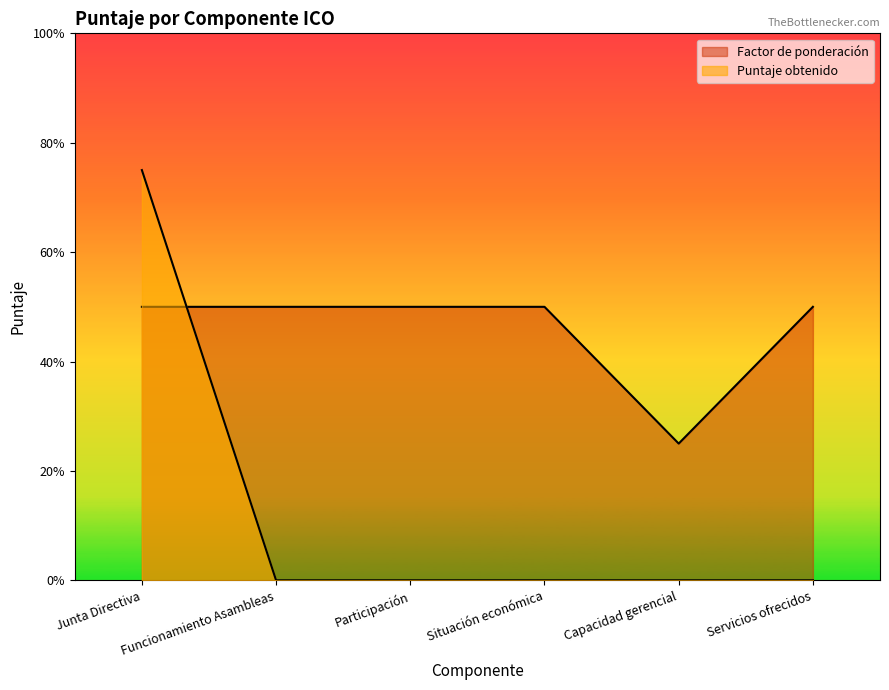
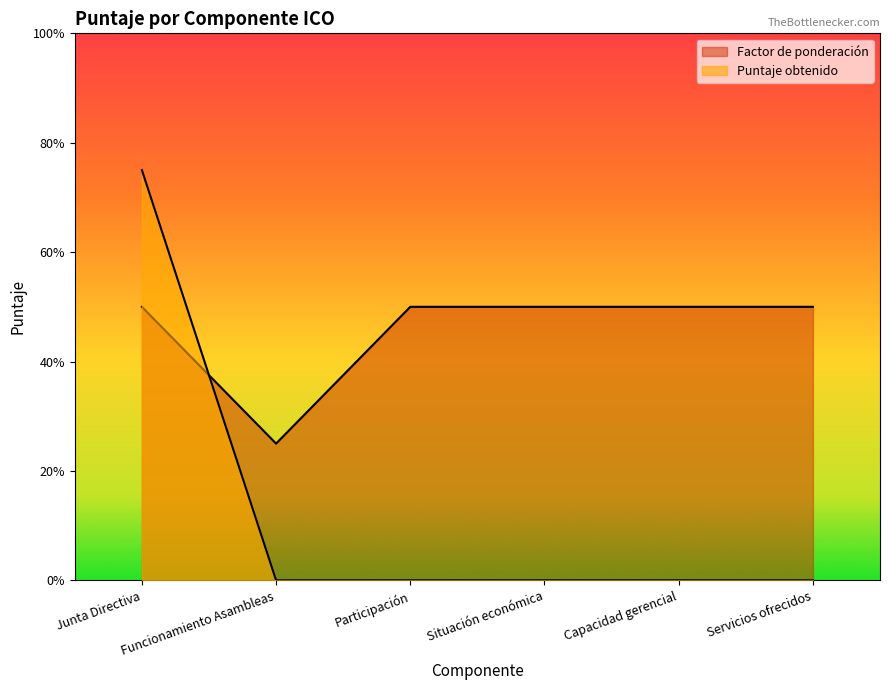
Factor de ponderación, Funcionamiento Asambleas: 50% -> 25%
Factor de ponderación, Capacidad gerencial: 25% -> 50%
